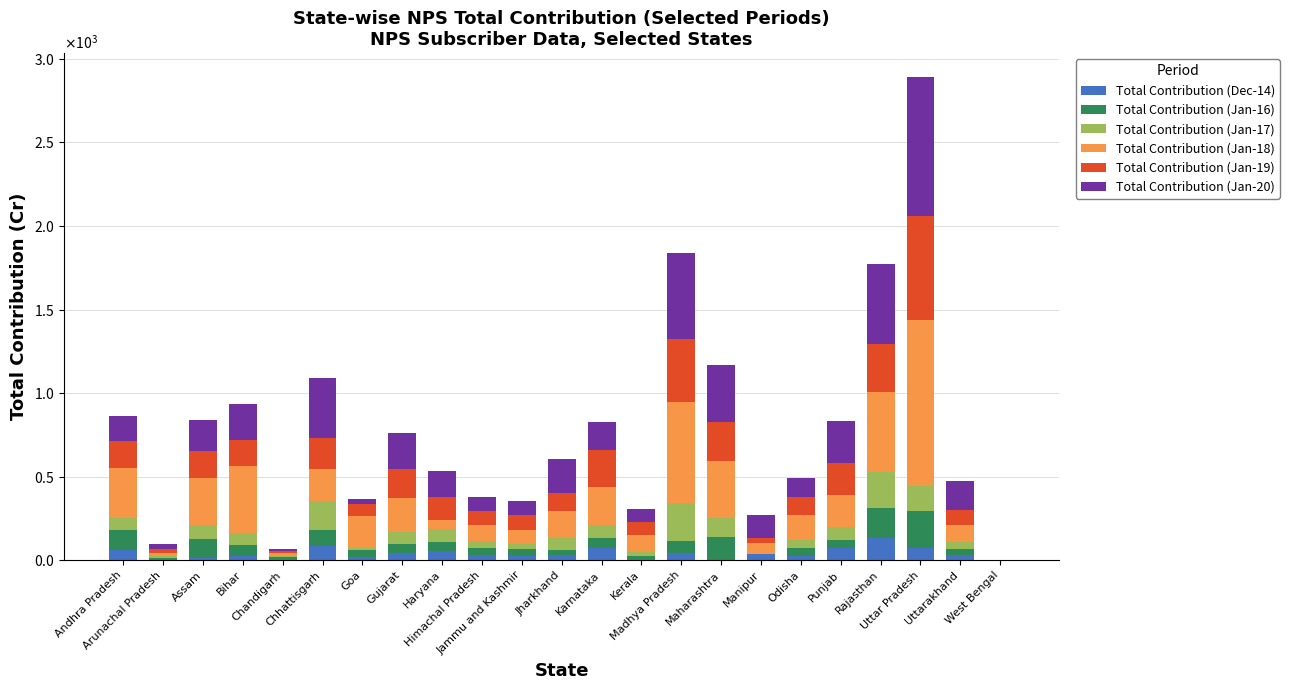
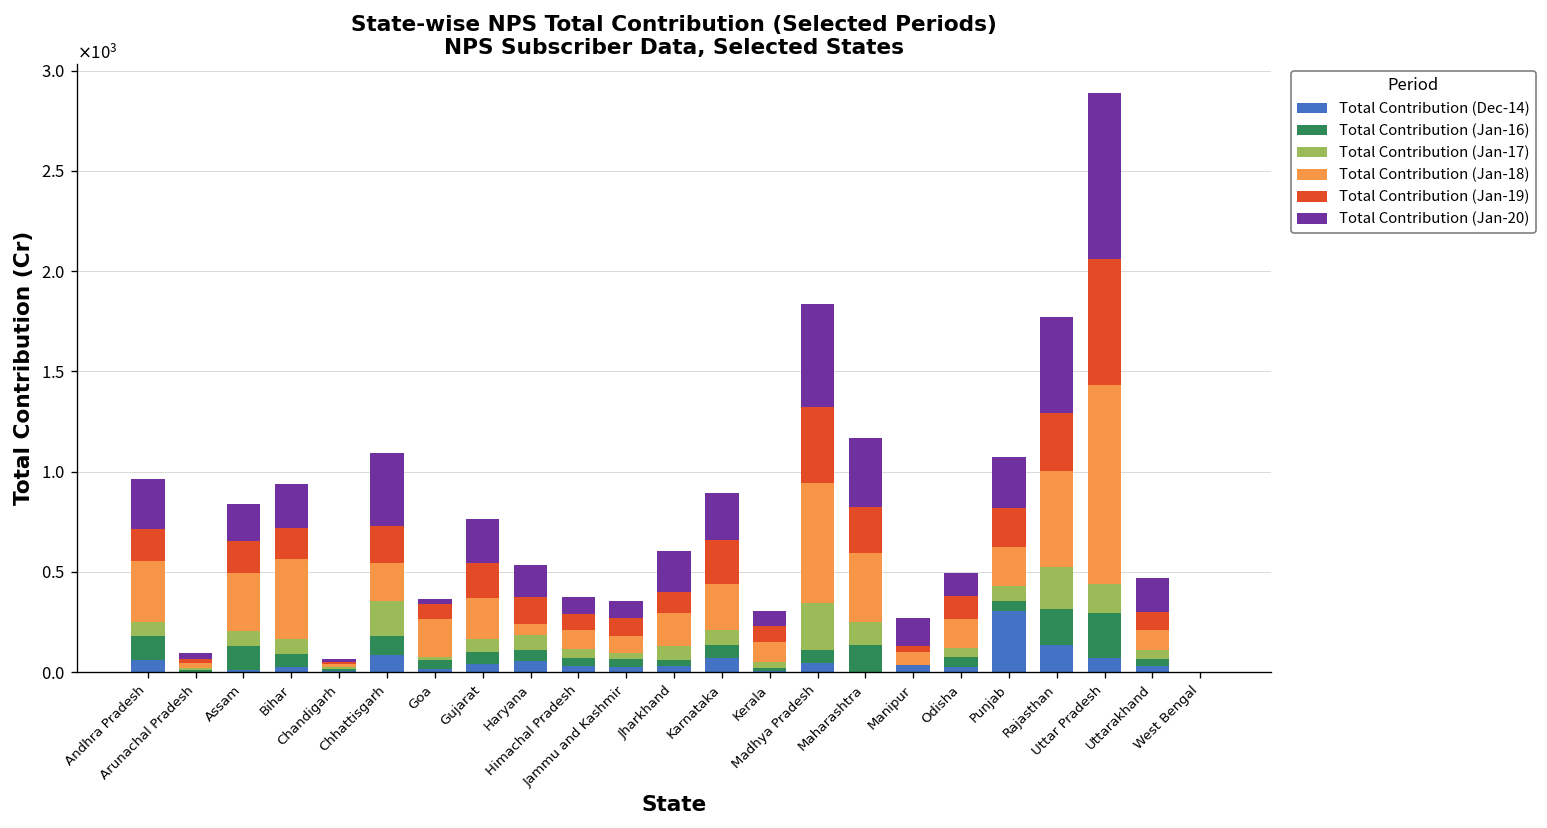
Total Contribution (Jan-20), Andhra Pradesh: 150 -> 250
Total Contribution (Jan-20), Karnataka: 170 -> 230
Total Contribution (Dec-14), Punjab: 70 -> 310
